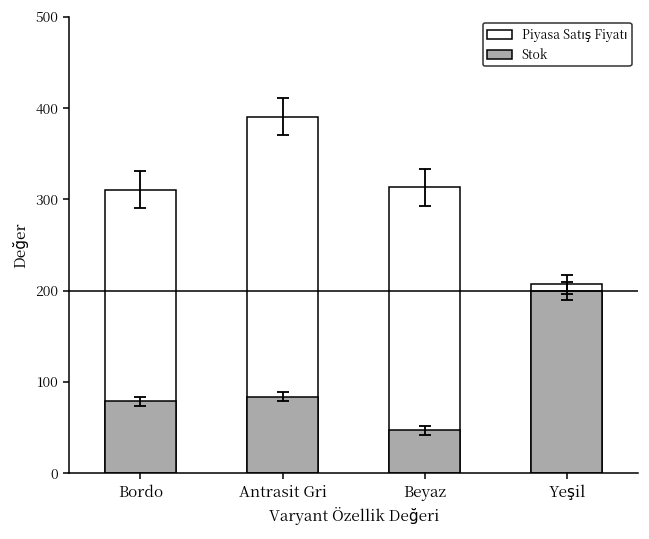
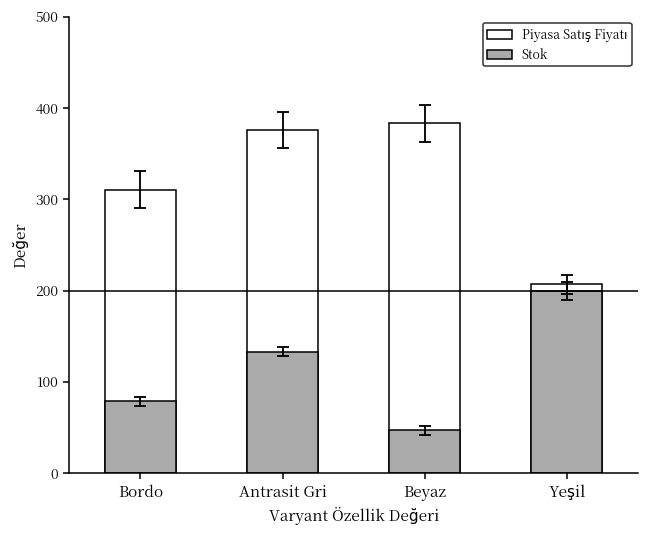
Piyasa Satış Fiyatı, Antrasit Gri: 390 -> 380
Stok, Antrasit Gri: 80 -> 130
Piyasa Satış Fiyatı, Beyaz: 310 -> 380
